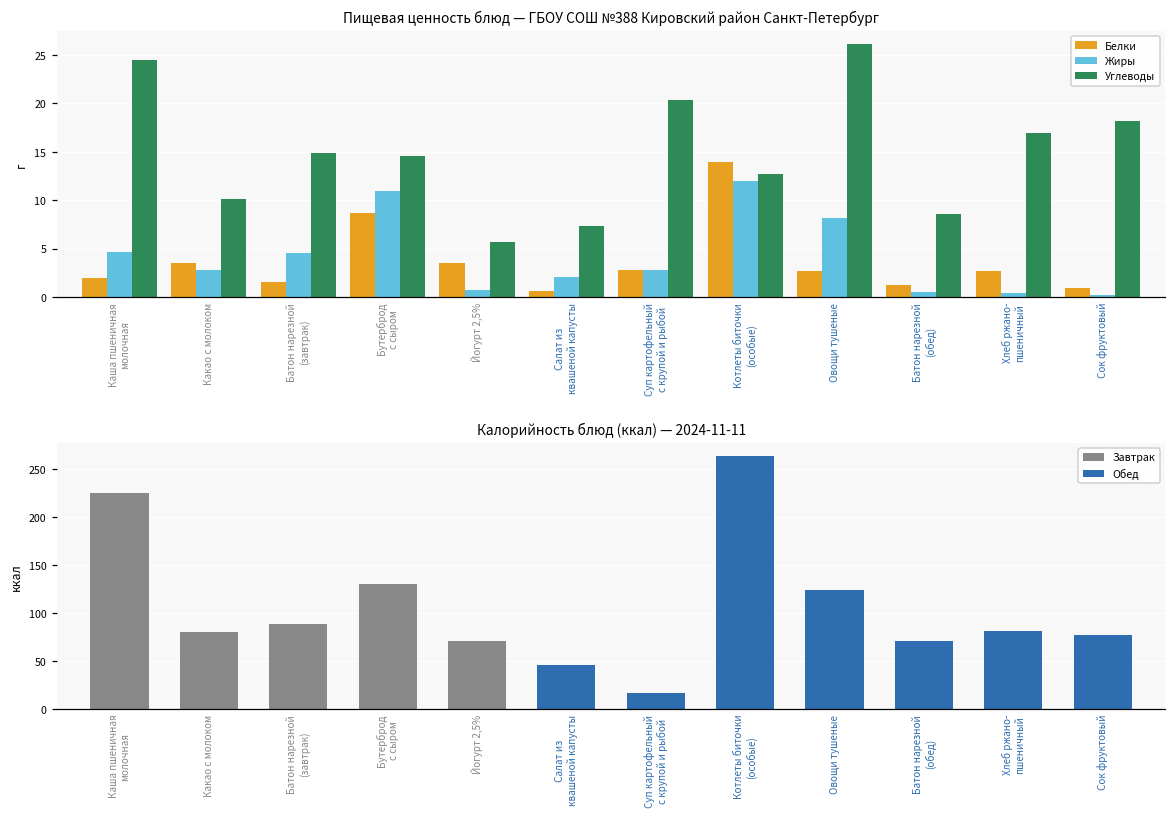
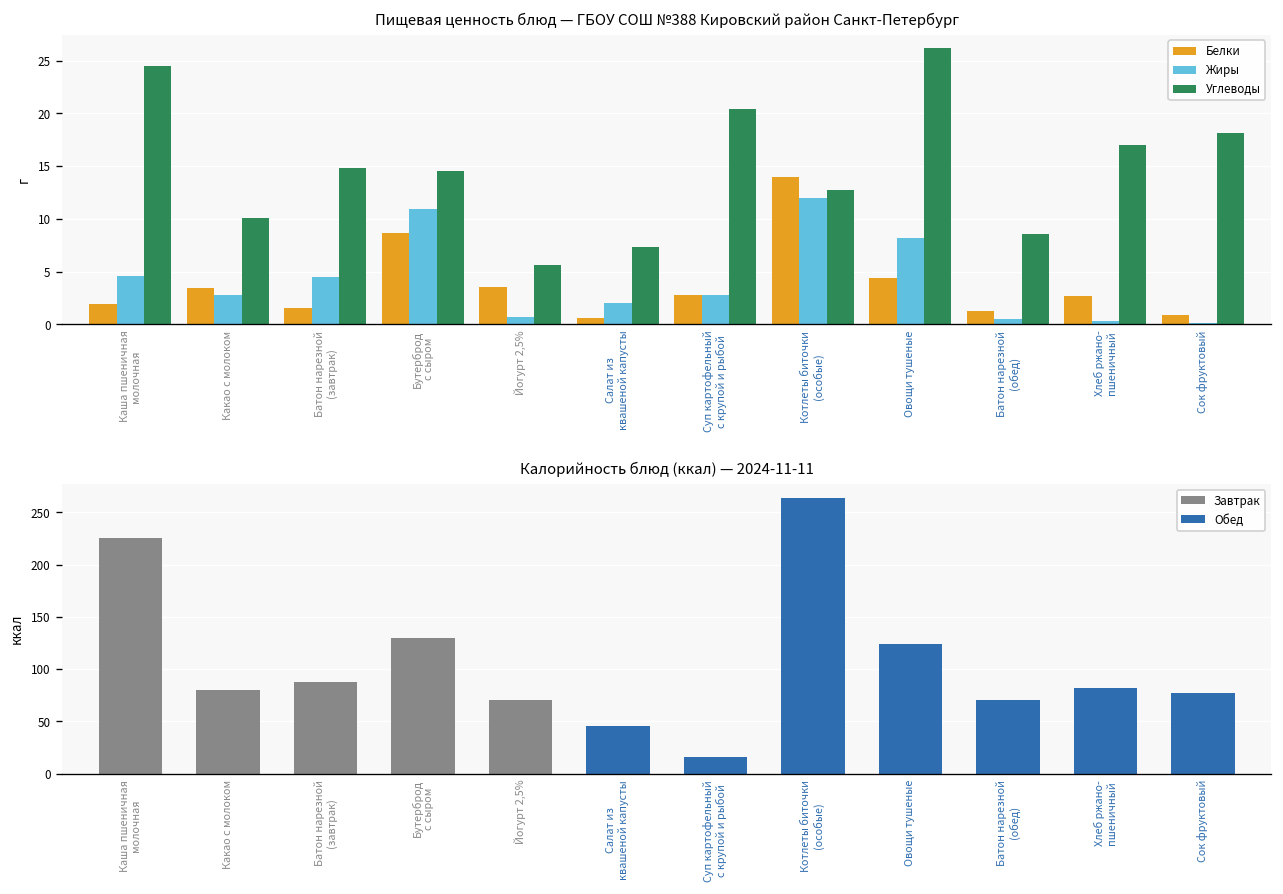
Пищевая ценность блюд — ГБОУ СОШ №388 Кировский район Санкт-Петербург, Белки, Овощи тушеные: 3 -> 4
